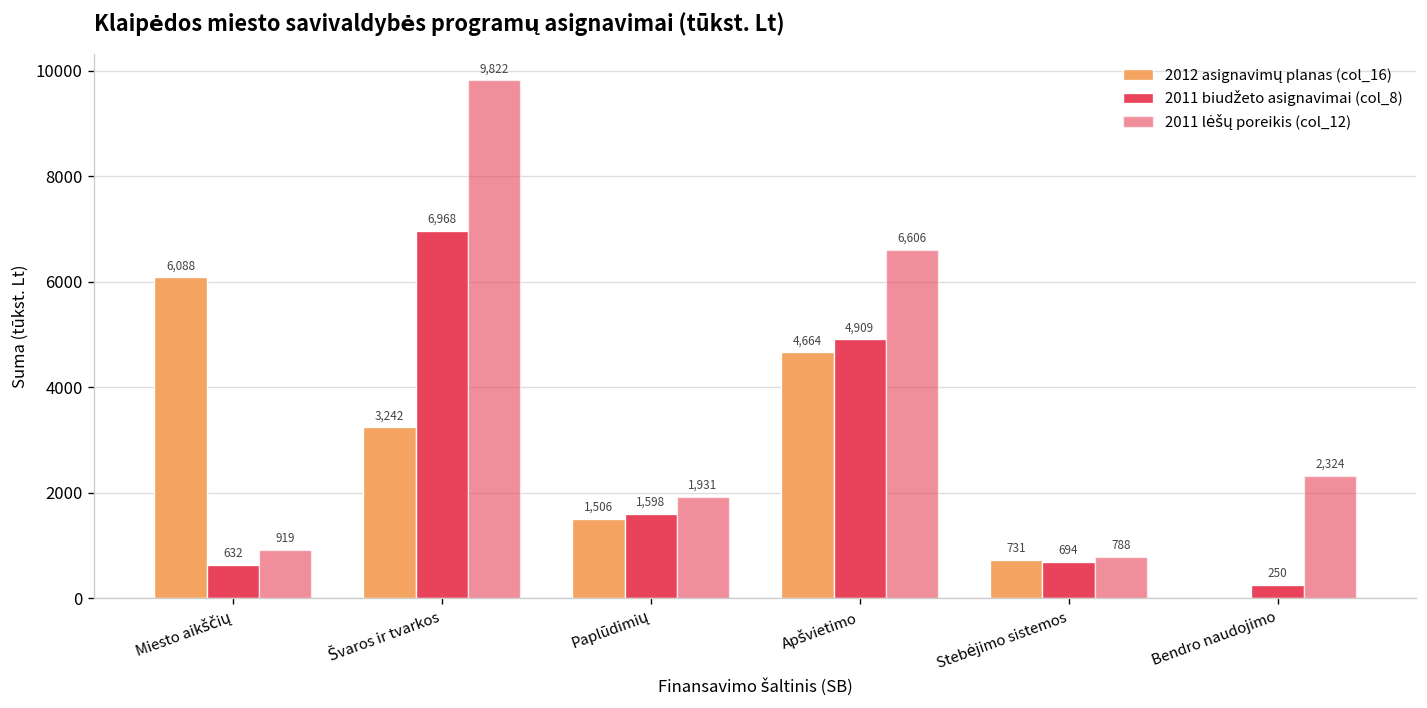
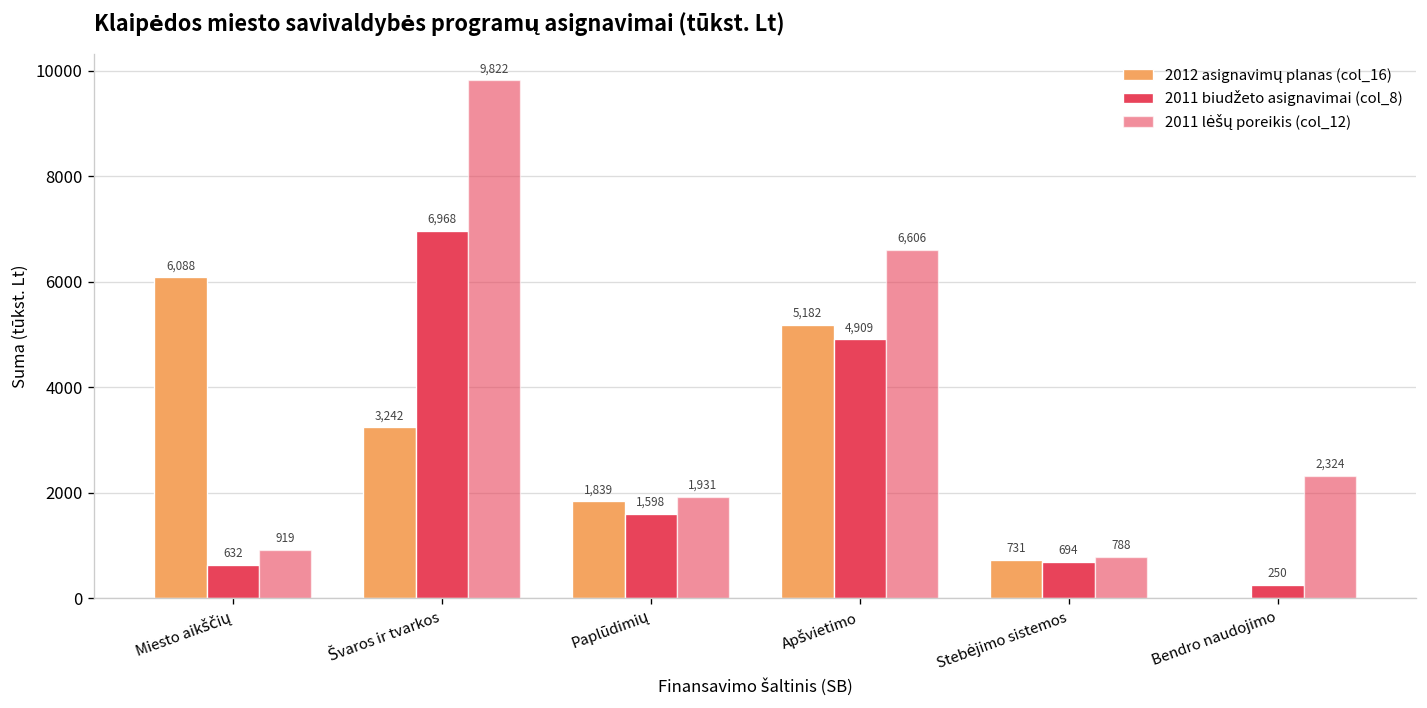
2012 asignavimų planas (col_16), Paplūdimių: 1,506 -> 1,839
2012 asignavimų planas (col_16), Apšvietimo: 4,664 -> 5,182
